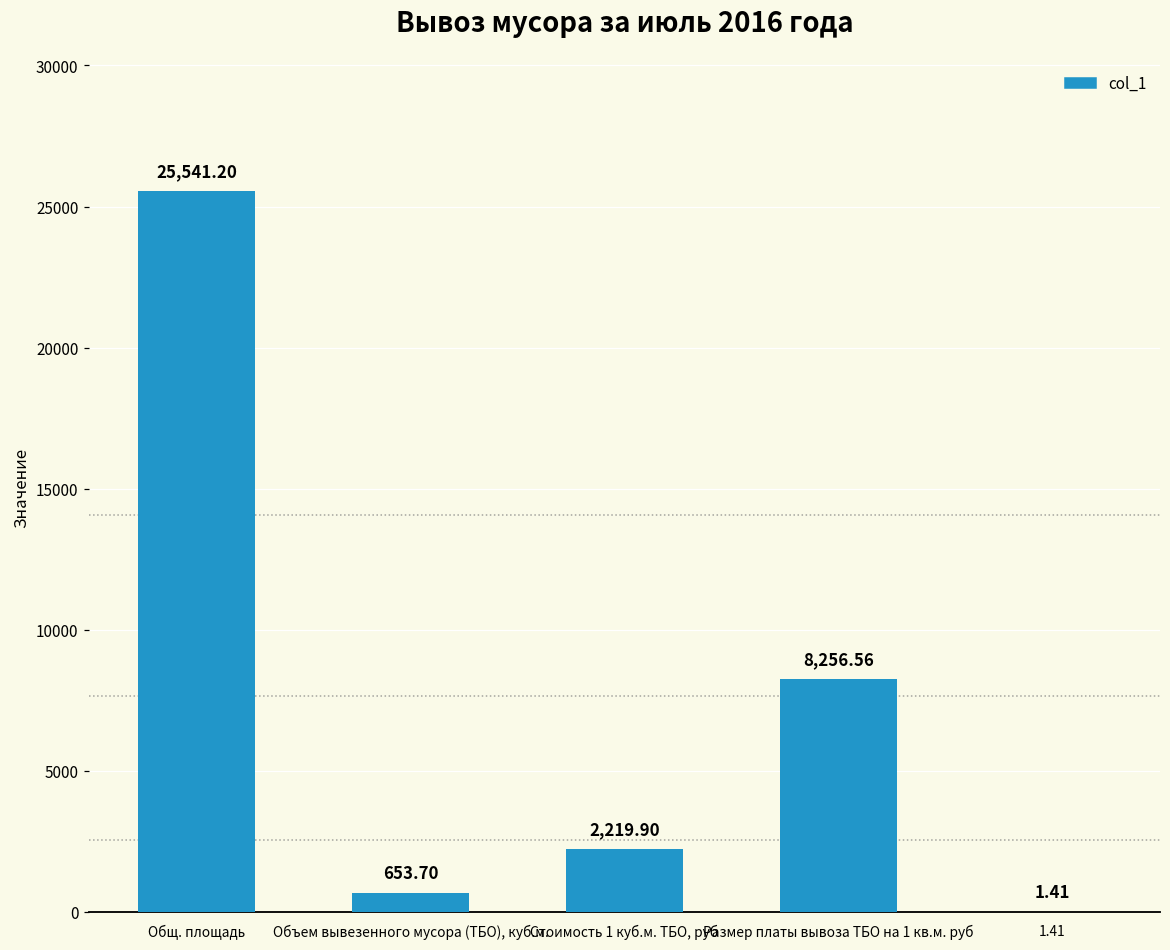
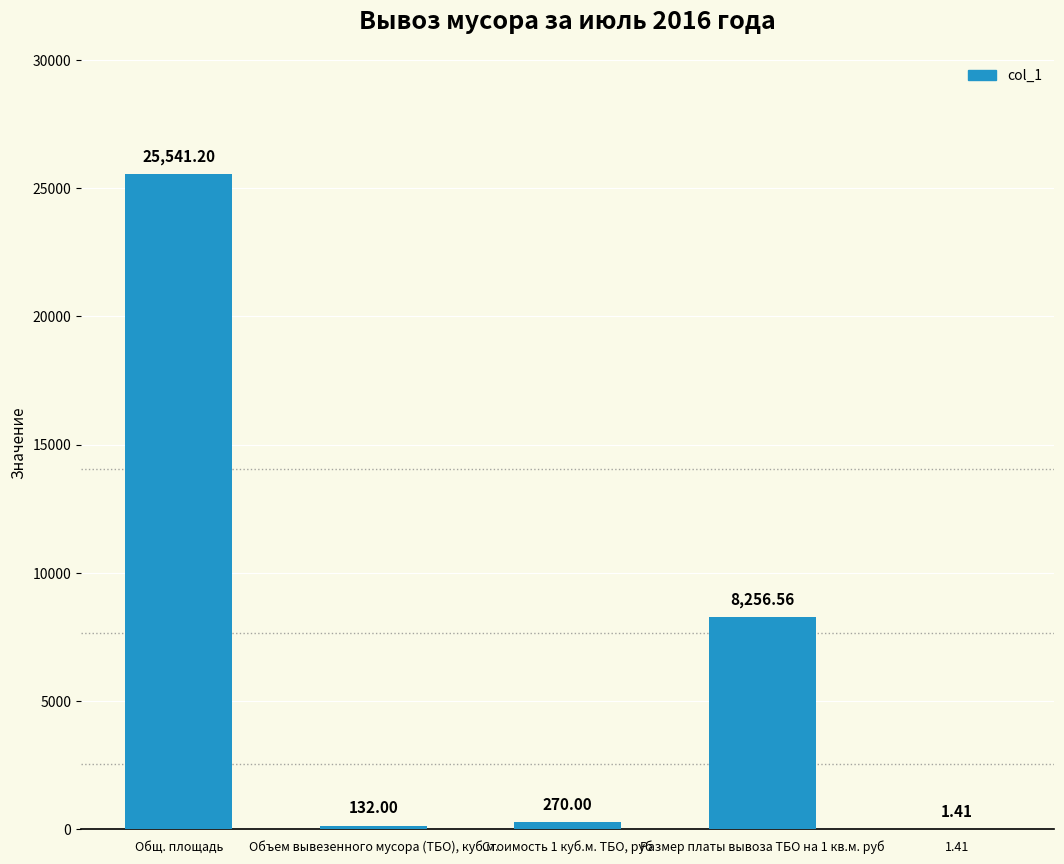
Объем вывезенного мусора (ТБО), куб.м.: 653.70 -> 132.00
Стоимость 1 куб.м. ТБО, руб: 2,219.90 -> 270.00
